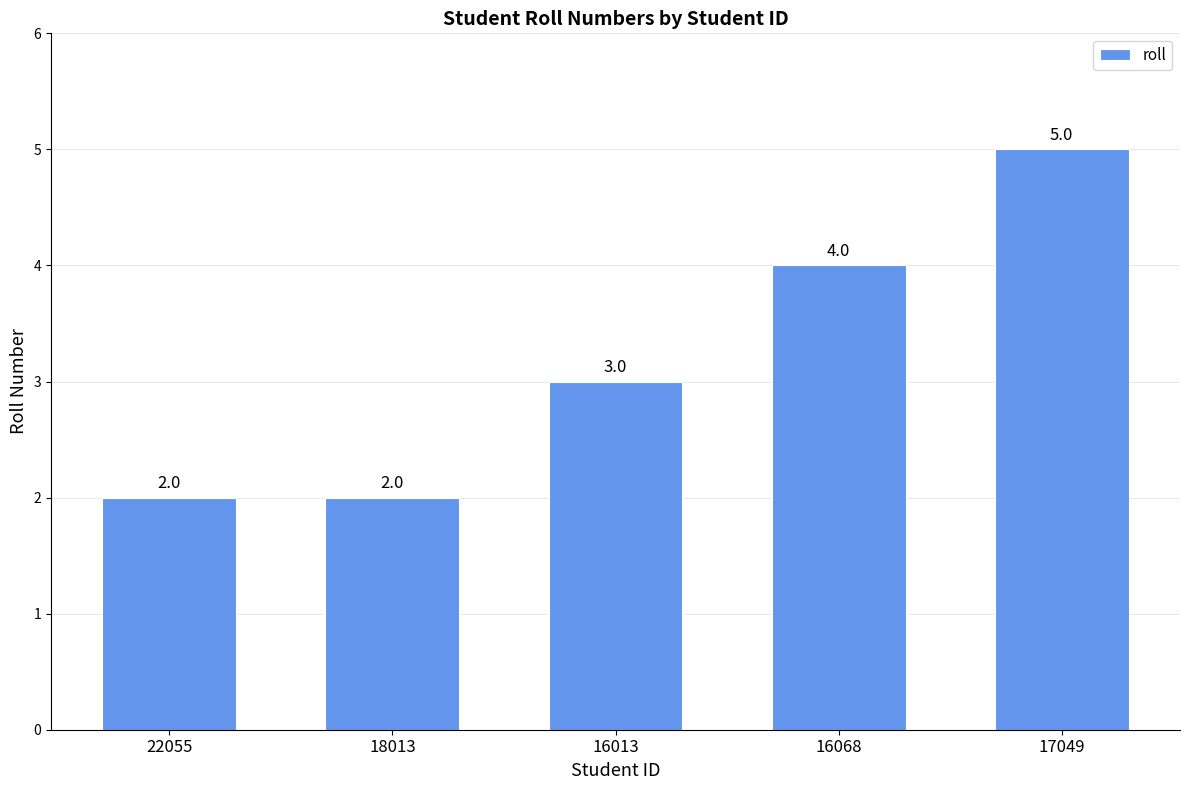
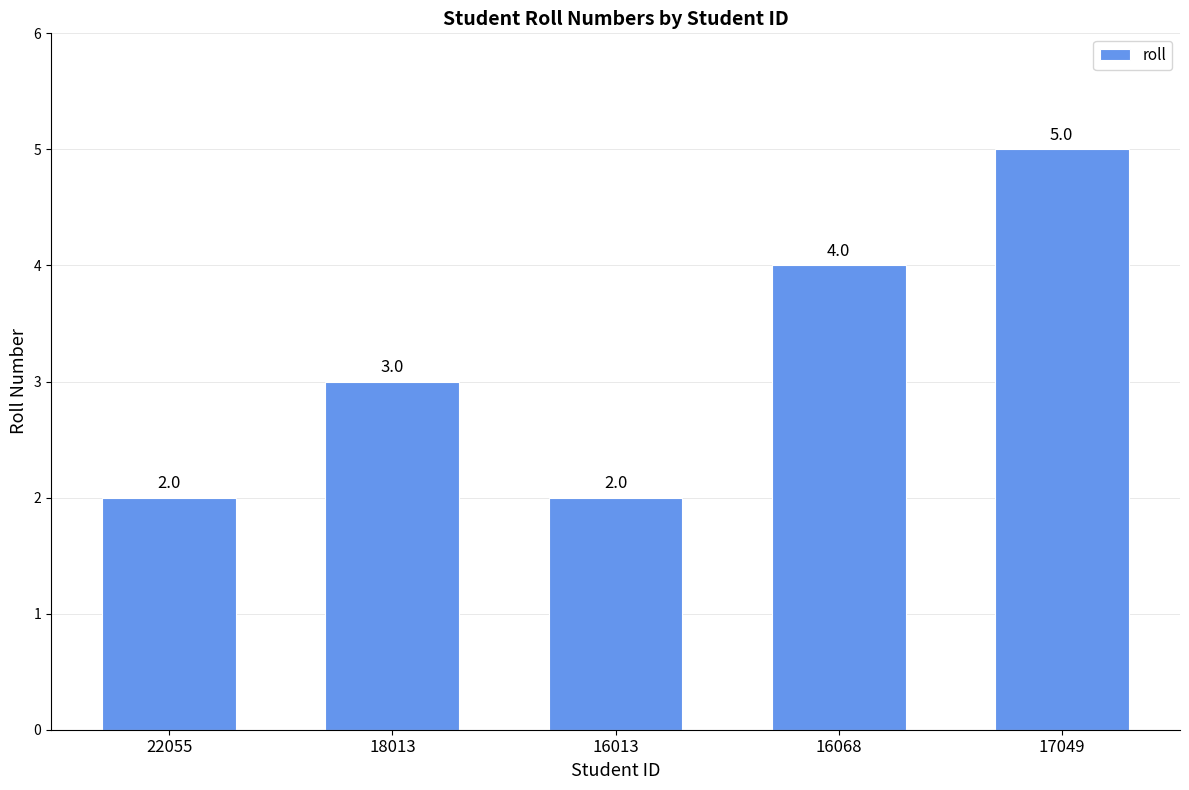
18013: 2.0 -> 3.0
16013: 3.0 -> 2.0
